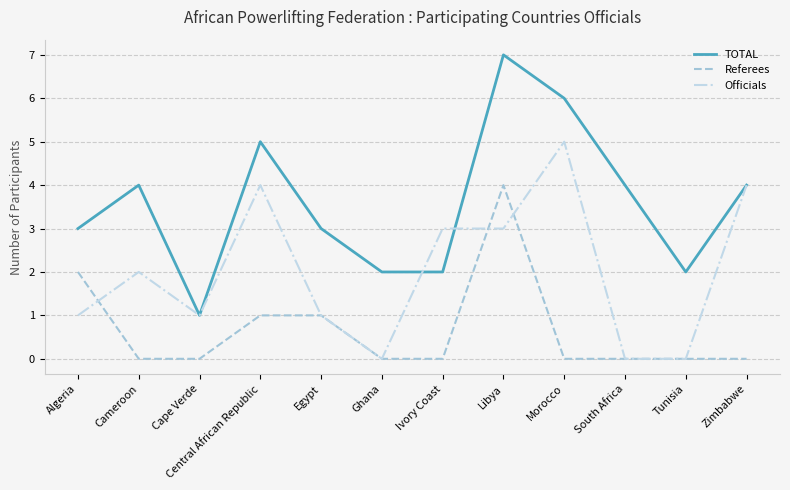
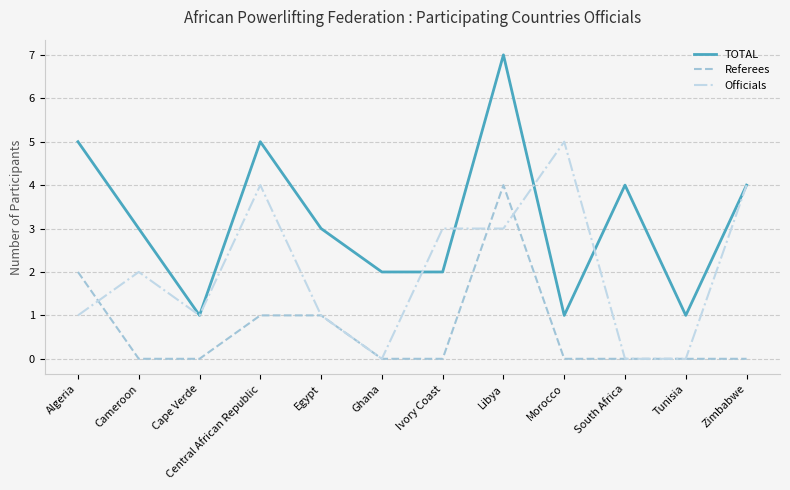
TOTAL, Algeria: 3 -> 5
TOTAL, Cameroon: 4 -> 3
TOTAL, Morocco: 6 -> 1
TOTAL, Tunisia: 2 -> 1
